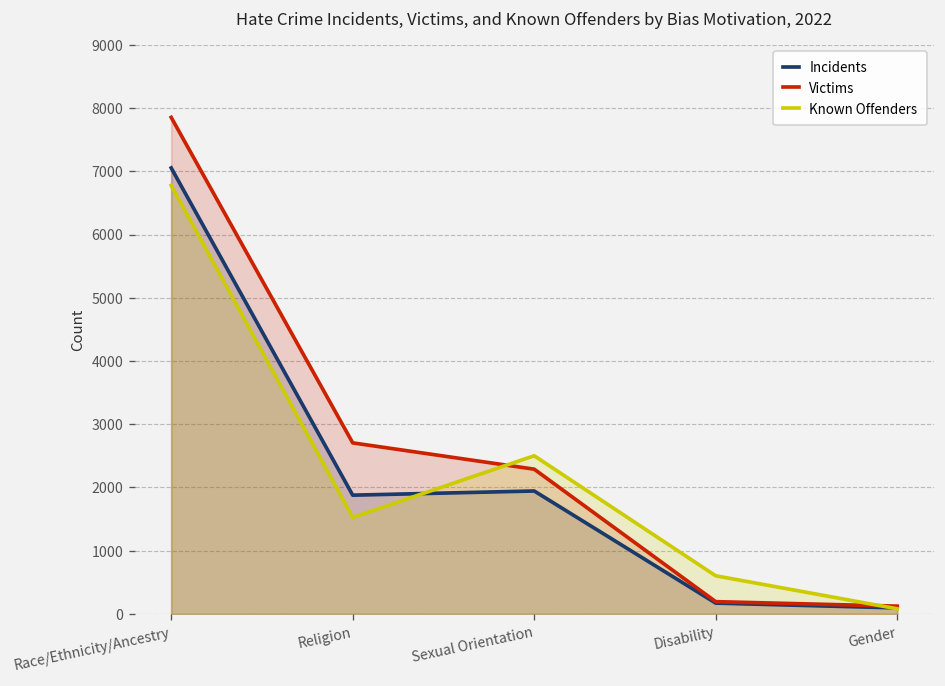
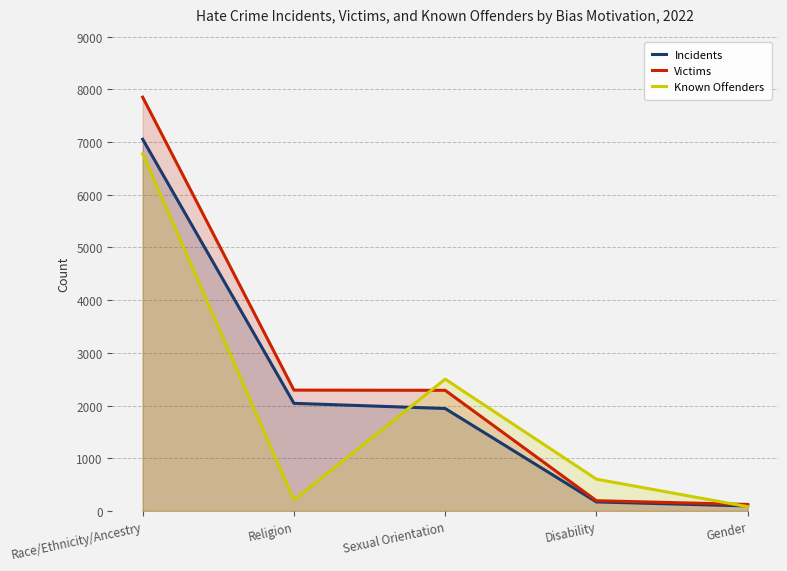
Incidents, Religion: 1900 -> 2000
Victims, Religion: 2700 -> 2300
Known Offenders, Religion: 1500 -> 200
